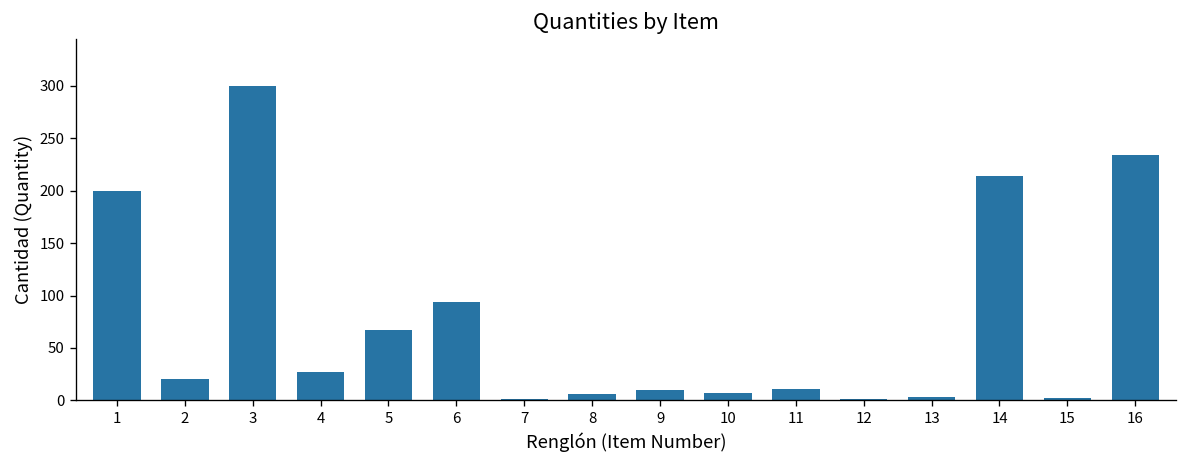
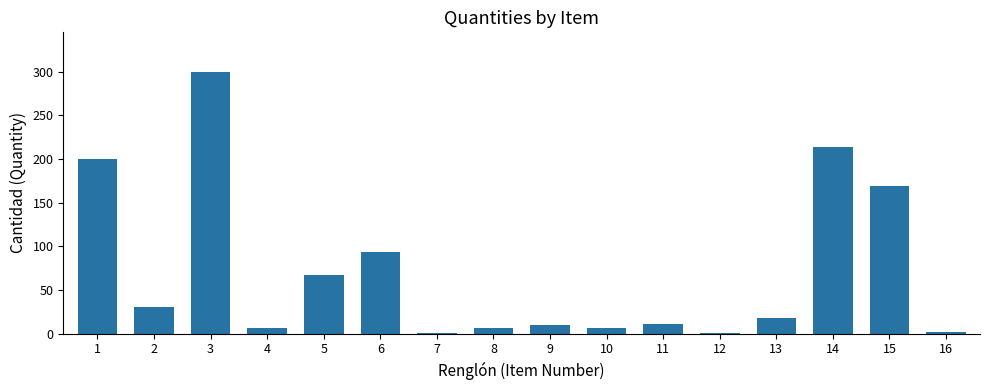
2: 20 -> 30
4: 30 -> 10
13: 0 -> 20
15: 0 -> 170
16: 230 -> 0
